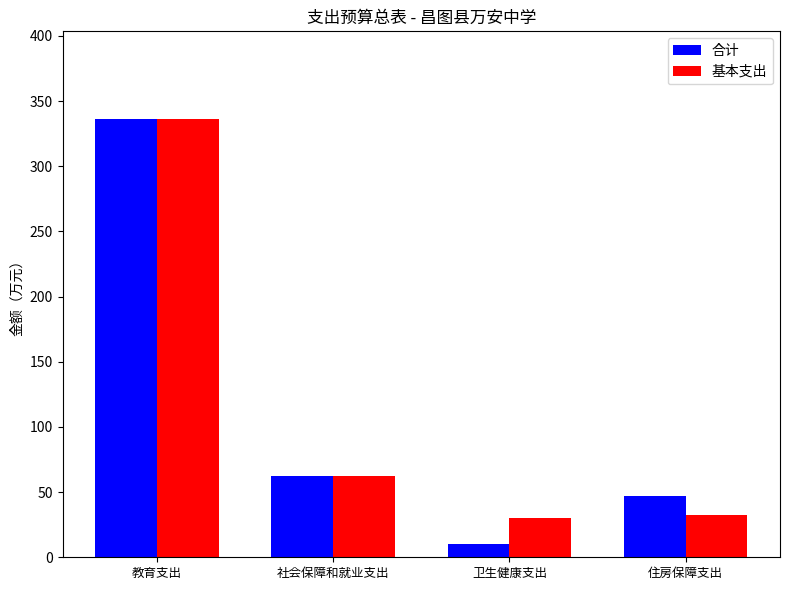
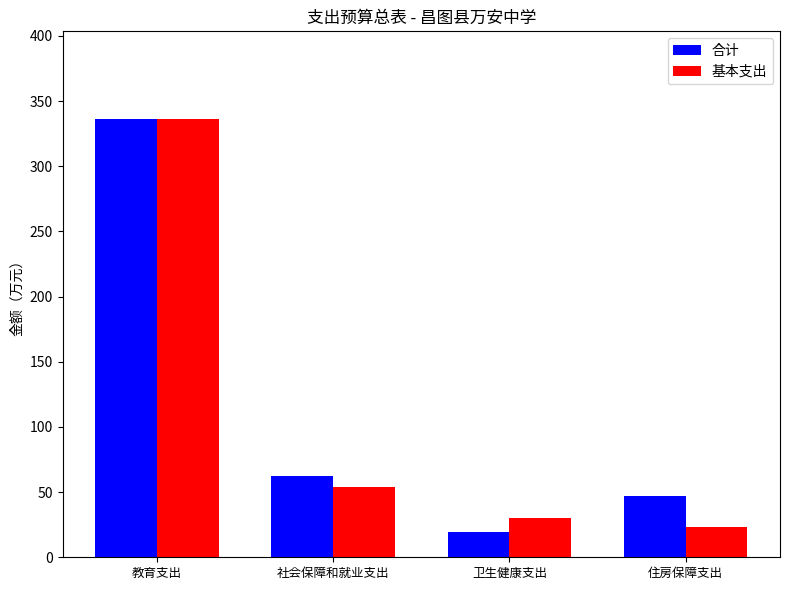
基本支出, 社会保障和就业支出: 62 -> 54
合计, 卫生健康支出: 10 -> 20
基本支出, 住房保障支出: 33 -> 24
